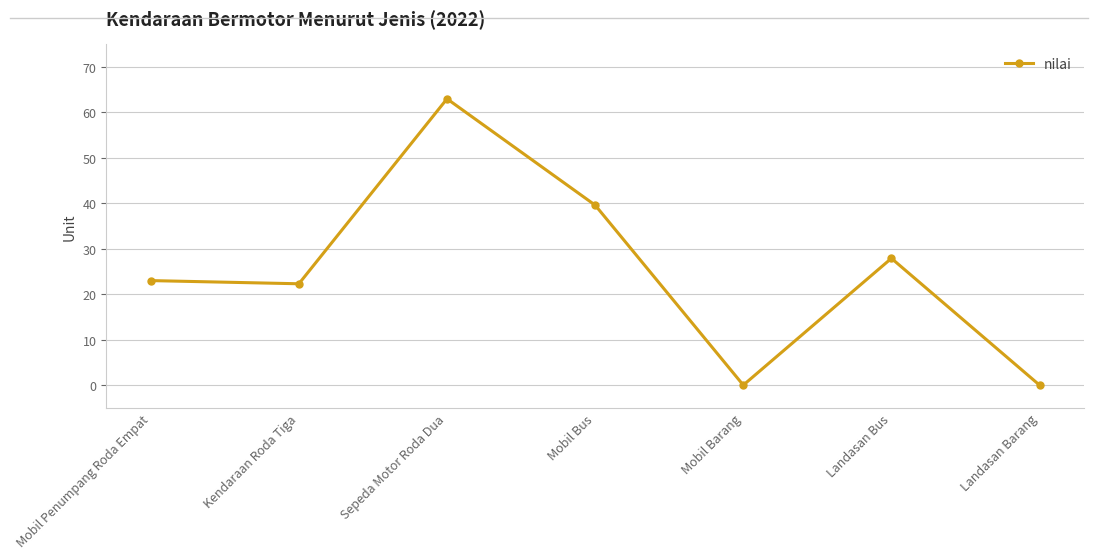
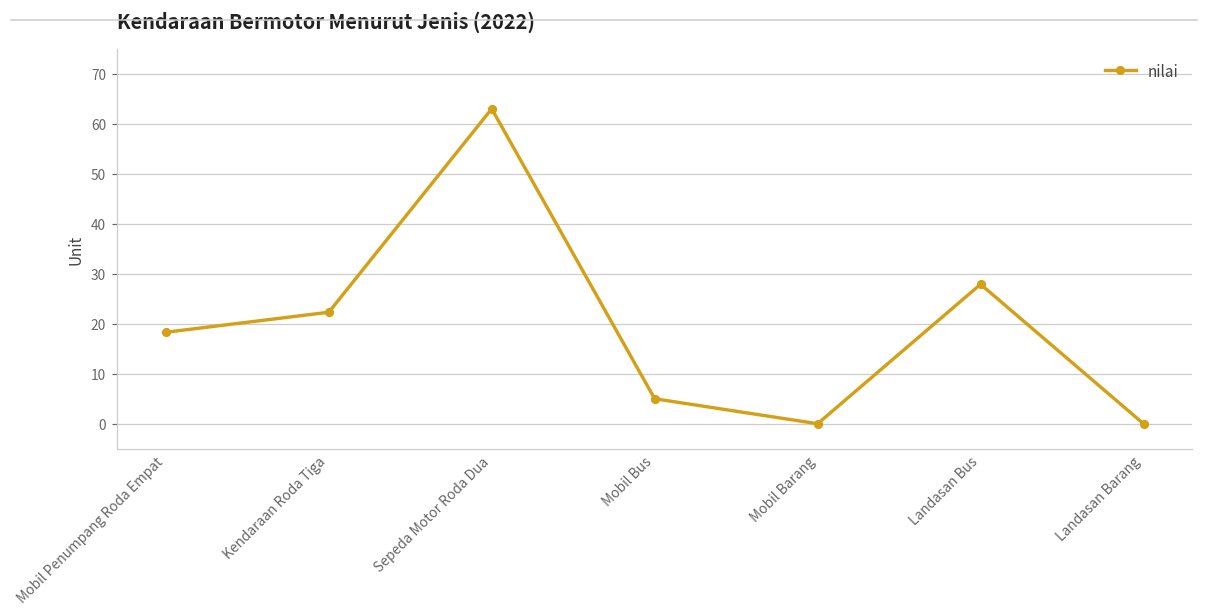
Mobil Penumpang Roda Empat: 23 -> 18
Mobil Bus: 40 -> 5
